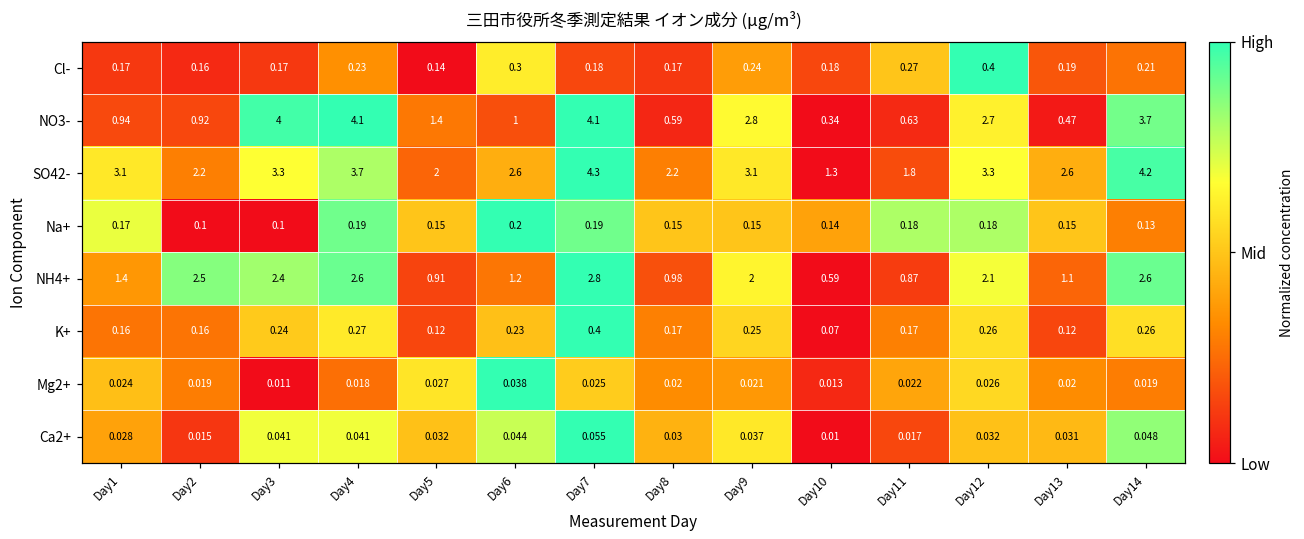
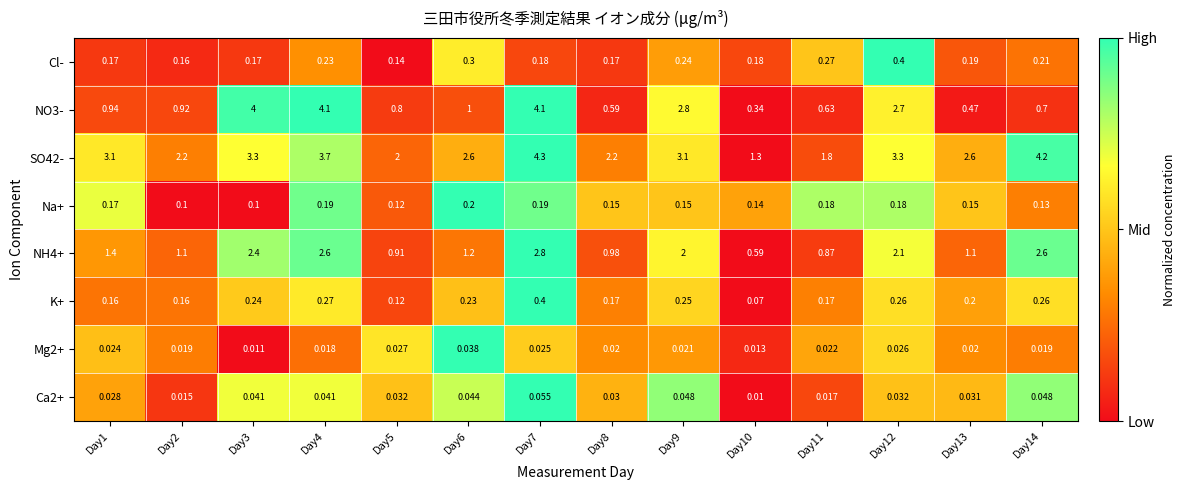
NO3-, Day5: 1.4 -> 0.8
NO3-, Day14: 3.7 -> 0.7
Na+, Day5: 0.15 -> 0.12
NH4+, Day2: 2.5 -> 1.1
K+, Day13: 0.12 -> 0.2
Ca2+, Day9: 0.037 -> 0.048
